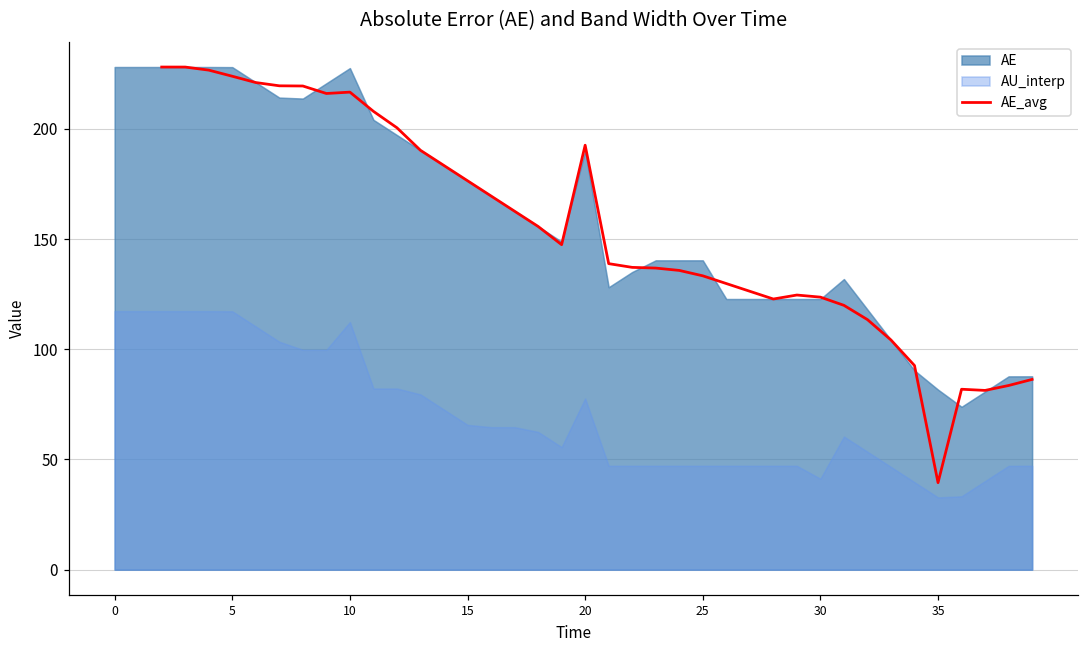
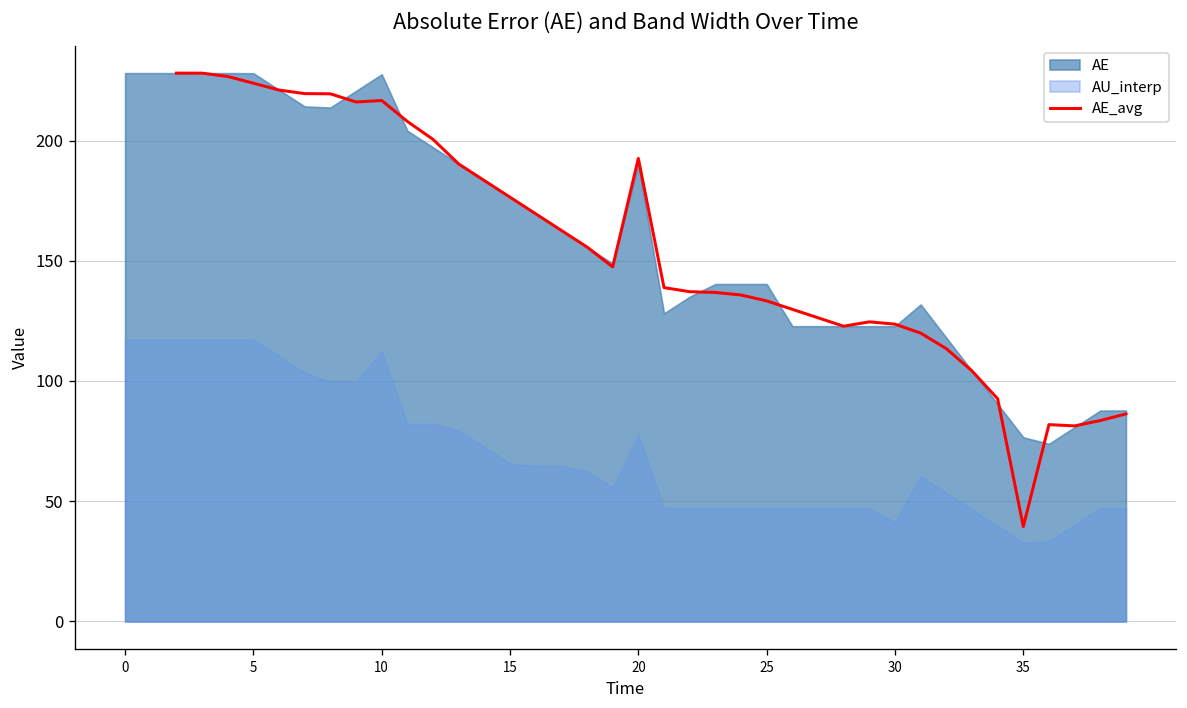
AE, 35: 82 -> 77
